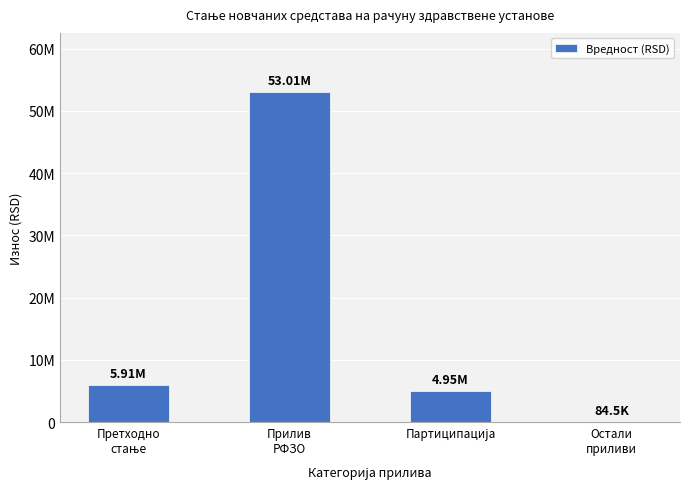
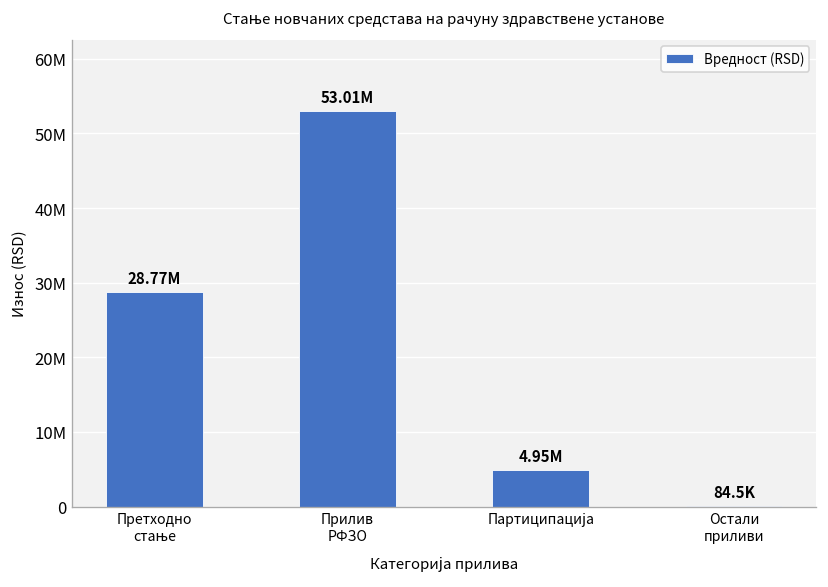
Претходно стање: 5.91M -> 28.77M
